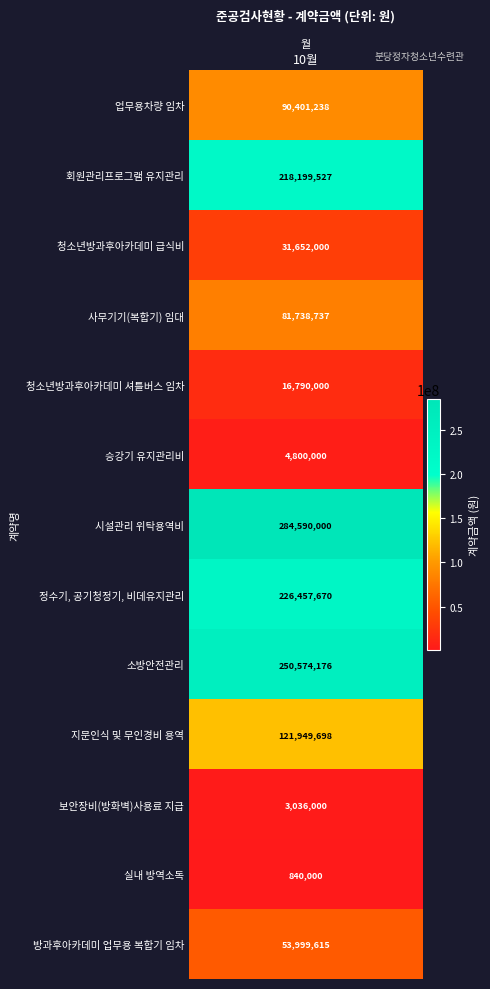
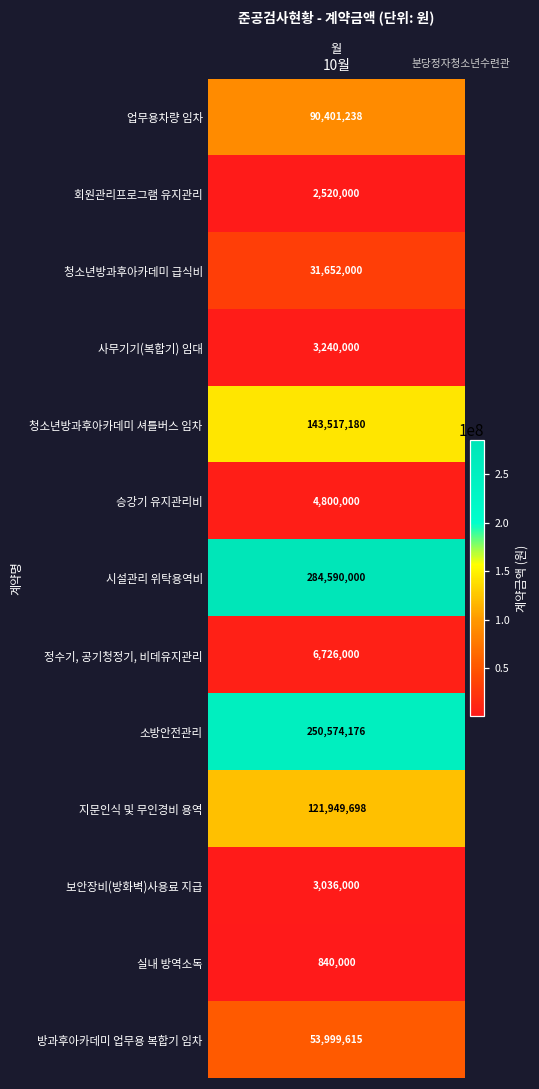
회원관리프로그램 유지관리, 10월: 218,199,527 -> 2,520,000
사무기기(복합기) 임대, 10월: 81,738,737 -> 3,240,000
청소년방과후아카데미 셔틀버스 임차, 10월: 16,790,000 -> 143,517,180
정수기, 공기청정기, 비데유지관리, 10월: 226,457,670 -> 6,726,000
